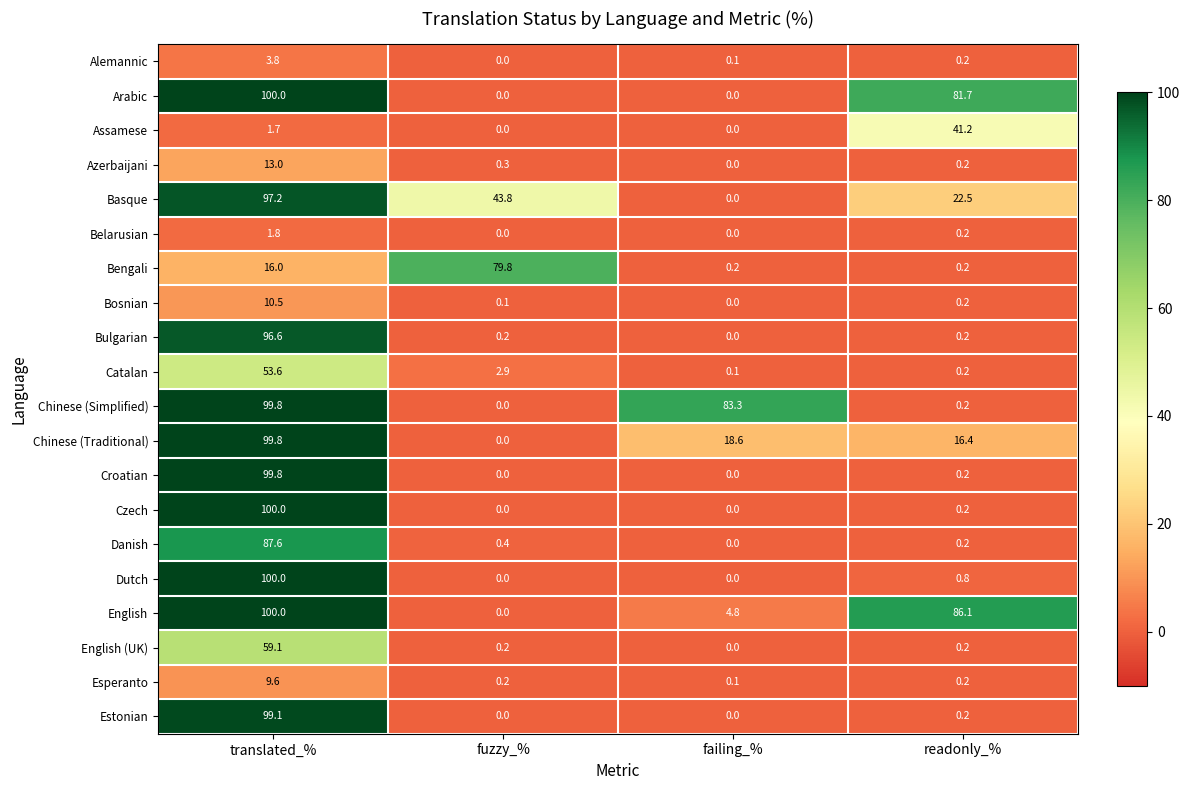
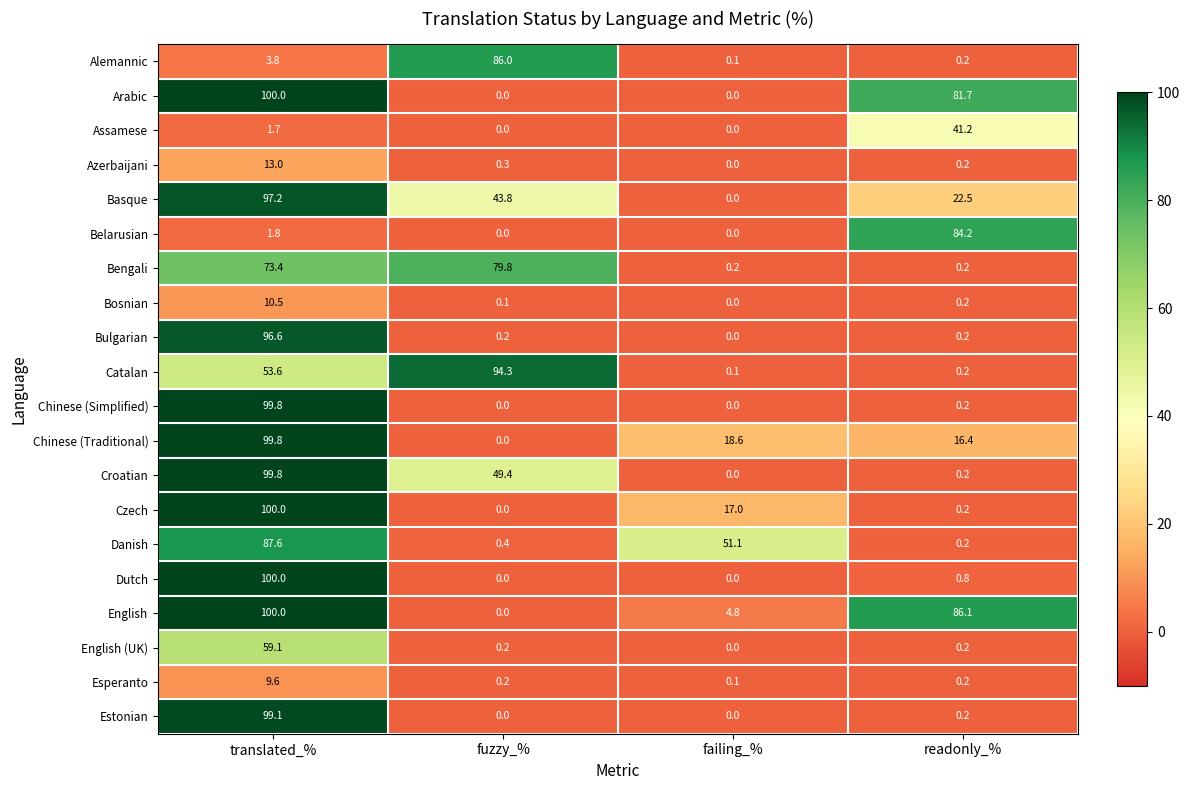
Alemannic, fuzzy_%: 0.0 -> 86.0
Belarusian, readonly_%: 0.2 -> 84.2
Bengali, translated_%: 16.0 -> 73.4
Catalan, fuzzy_%: 2.9 -> 94.3
Chinese (Simplified), failing_%: 83.3 -> 0.0
Croatian, fuzzy_%: 0.0 -> 49.4
Czech, failing_%: 0.0 -> 17.0
Danish, failing_%: 0.0 -> 51.1
